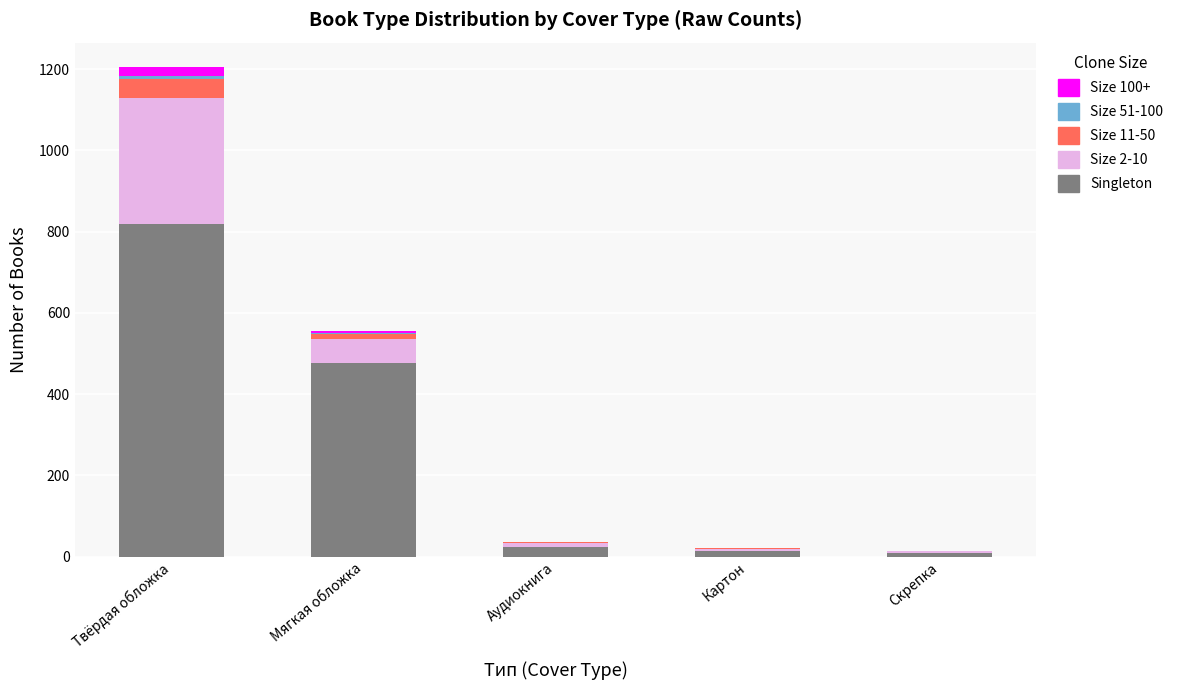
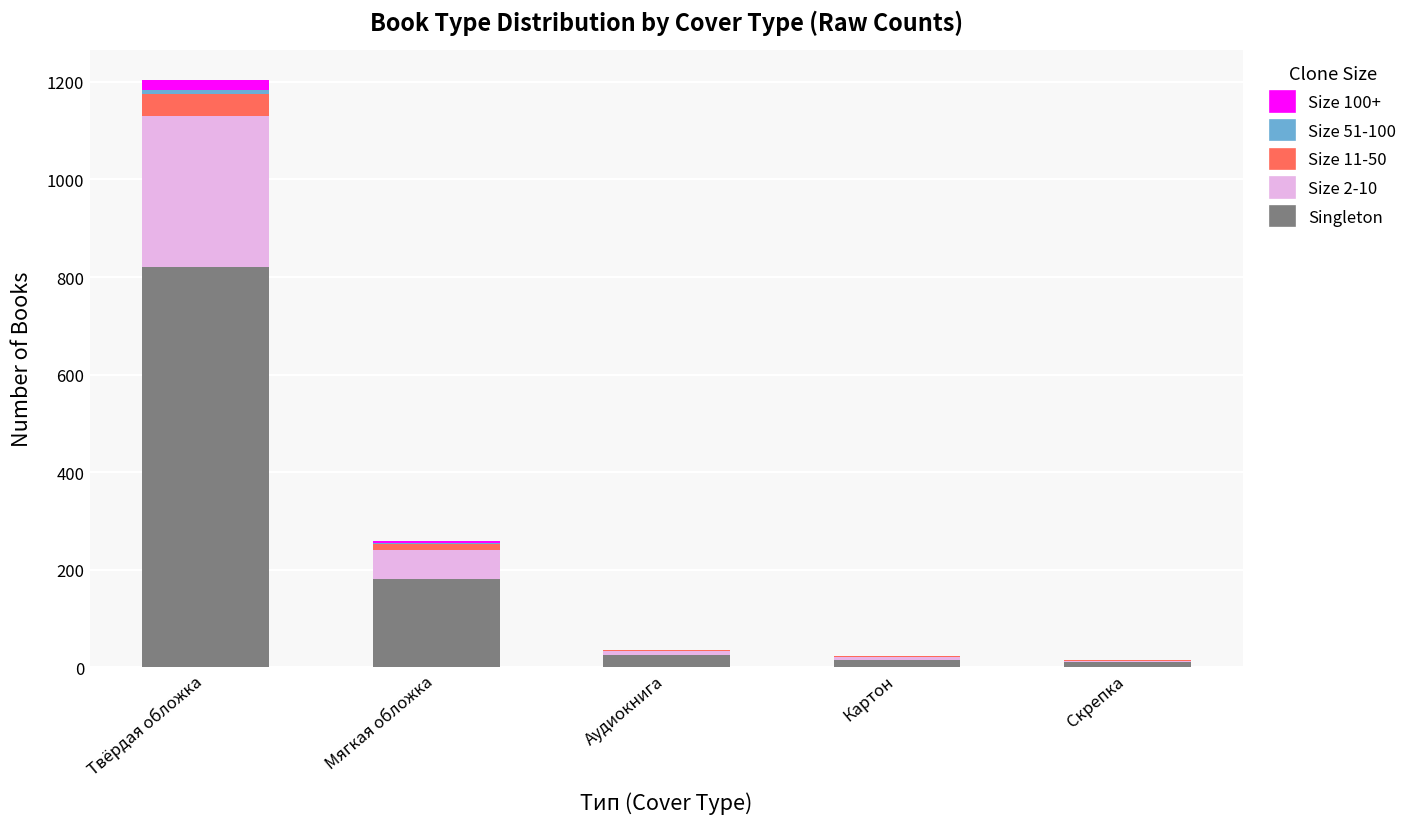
Singleton, Мягкая обложка: 480 -> 180
